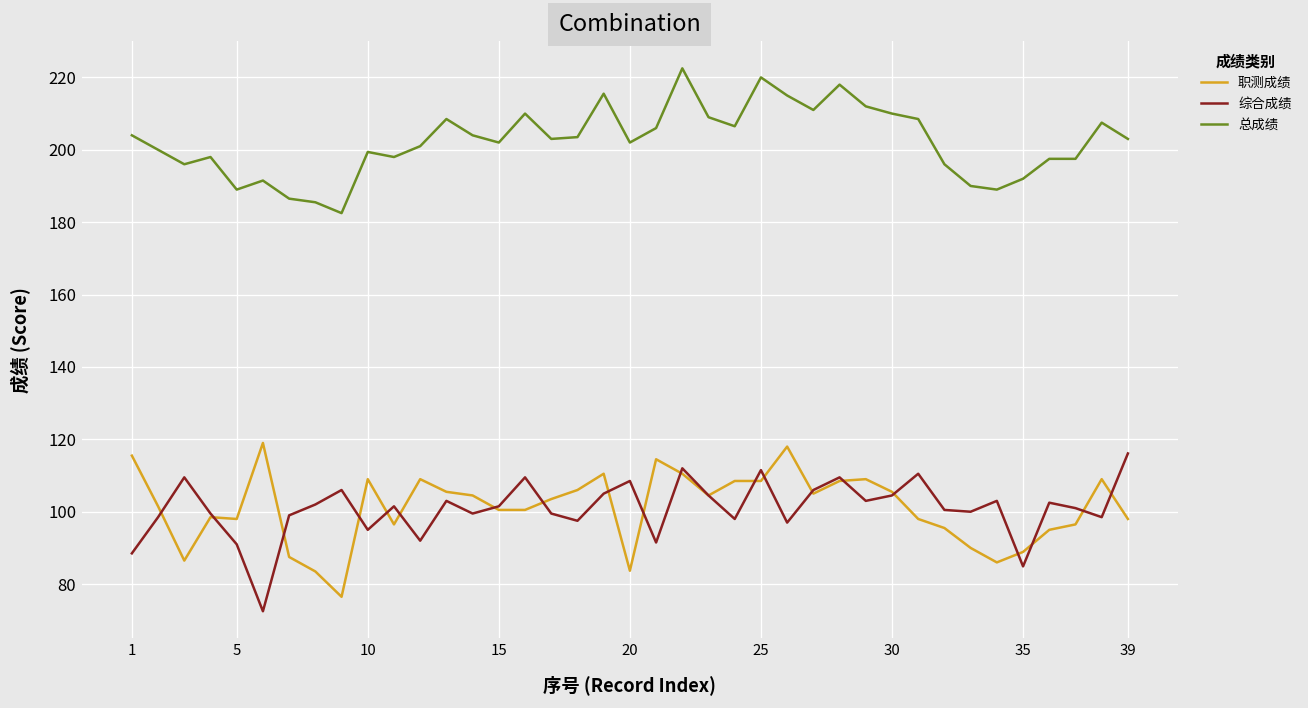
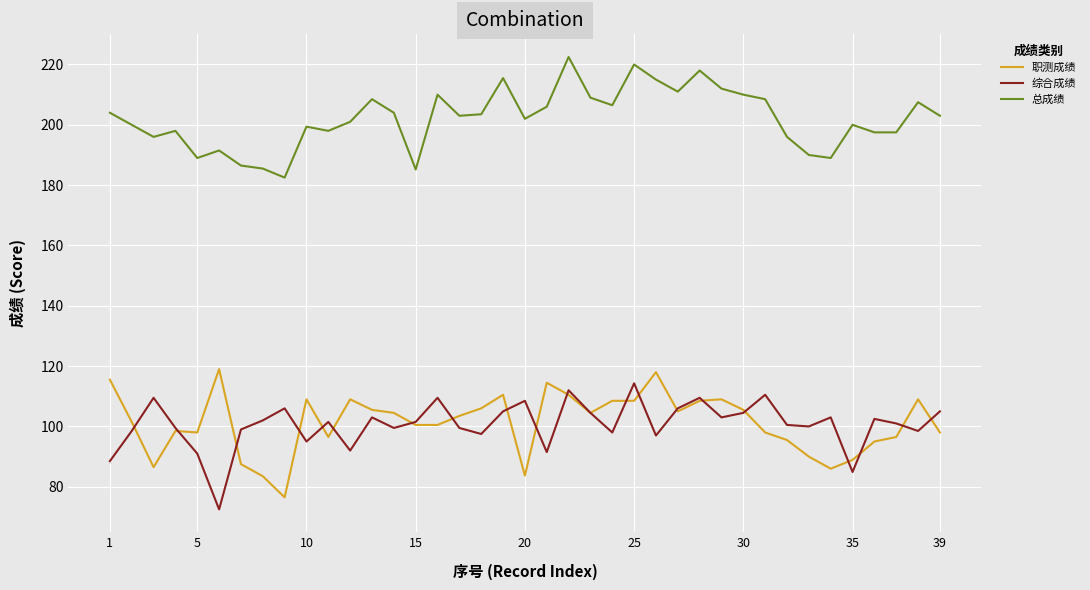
总成绩, 15: 202 -> 185
综合成绩, 25: 112 -> 114
总成绩, 35: 192 -> 200
综合成绩, 39: 116 -> 105
